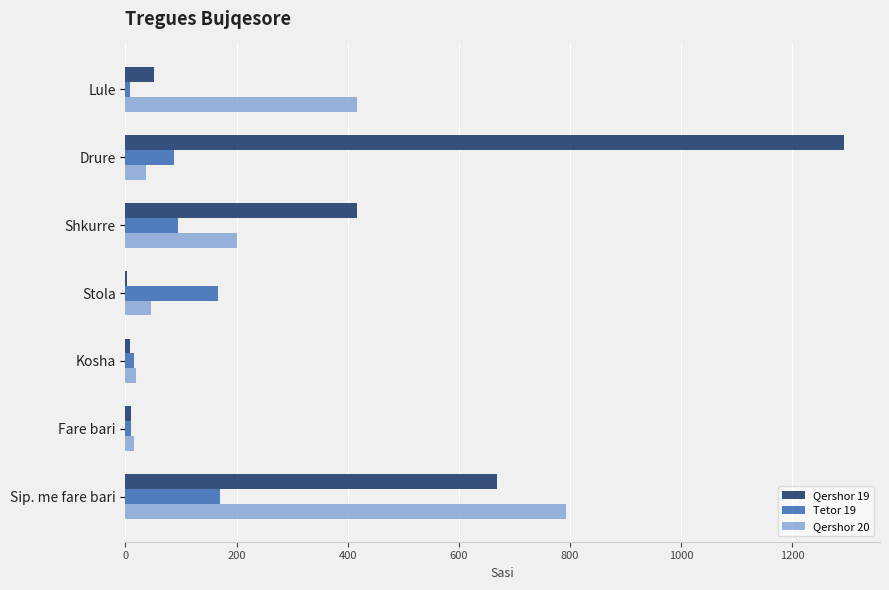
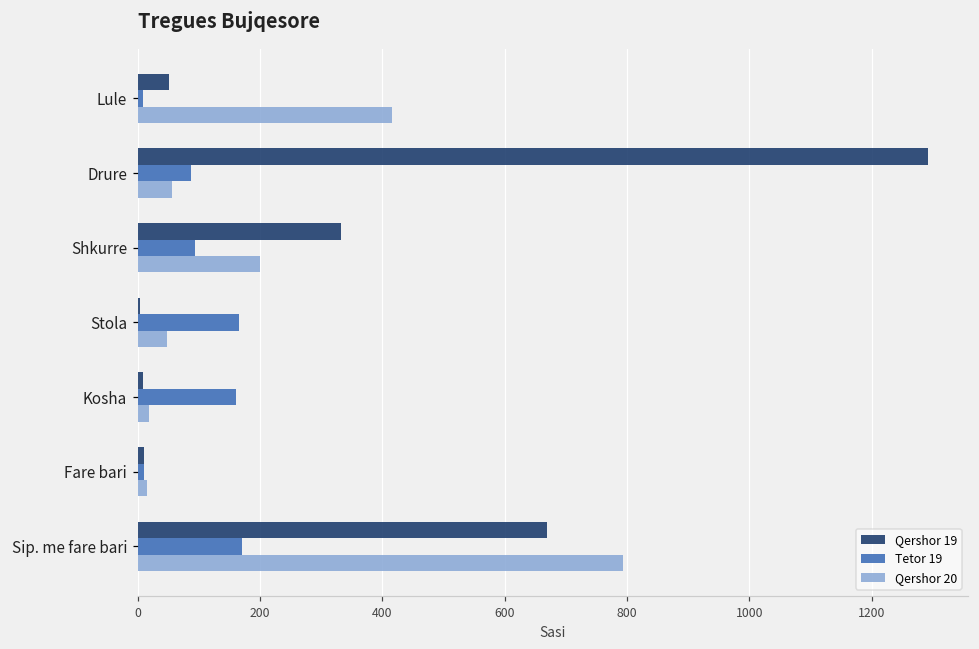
Qershor 20, Drure: 40 -> 60
Qershor 19, Shkurre: 420 -> 330
Tetor 19, Kosha: 20 -> 160
